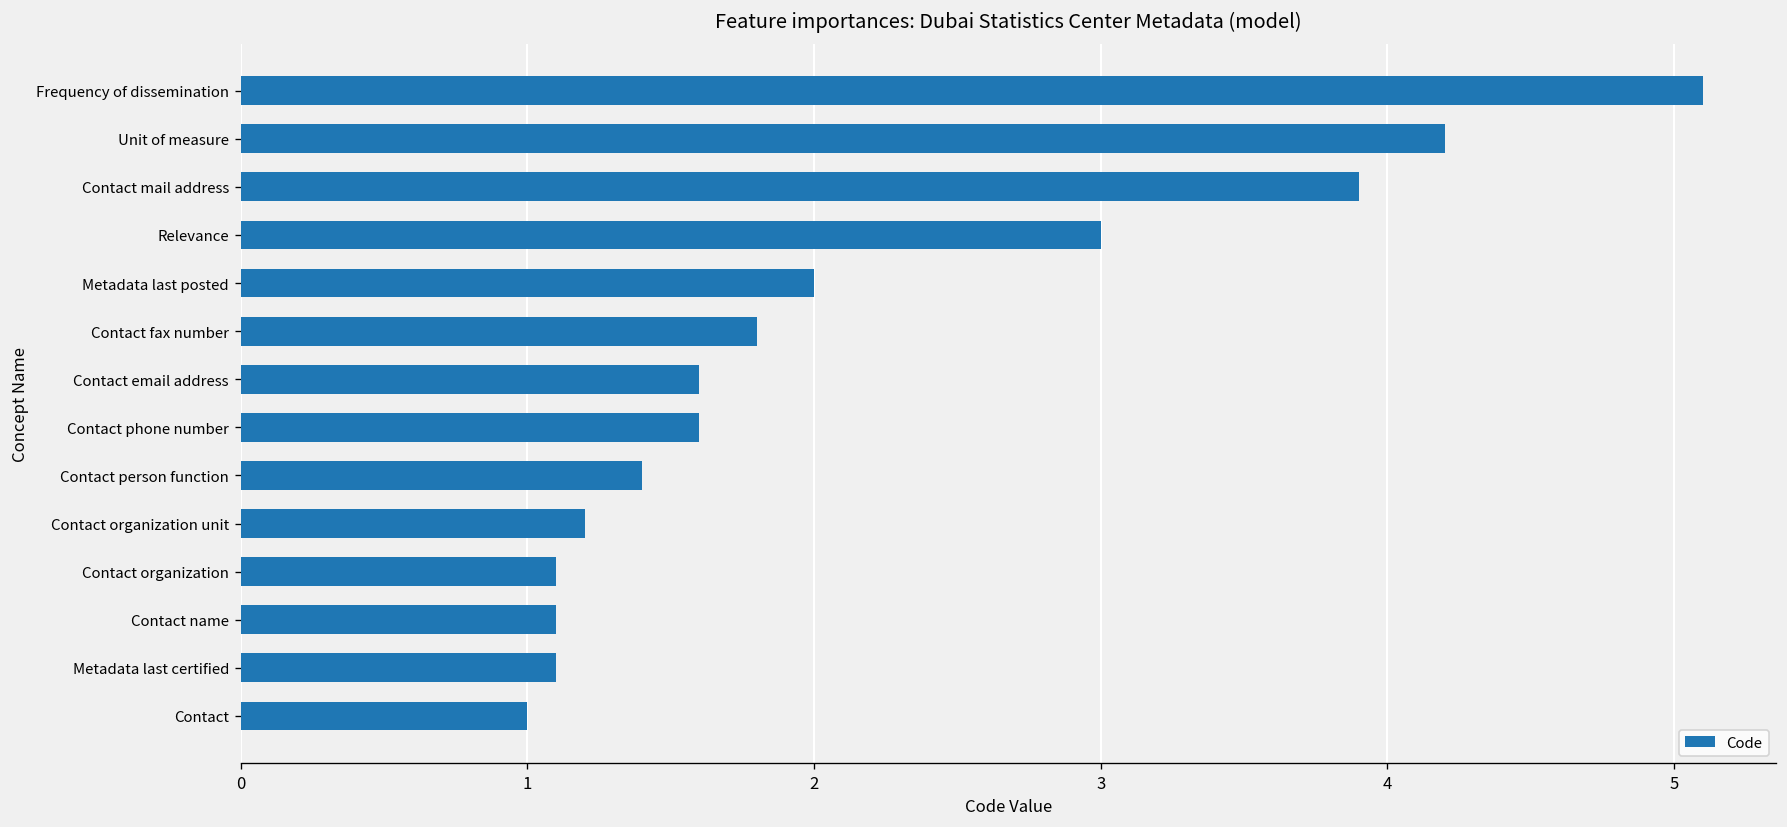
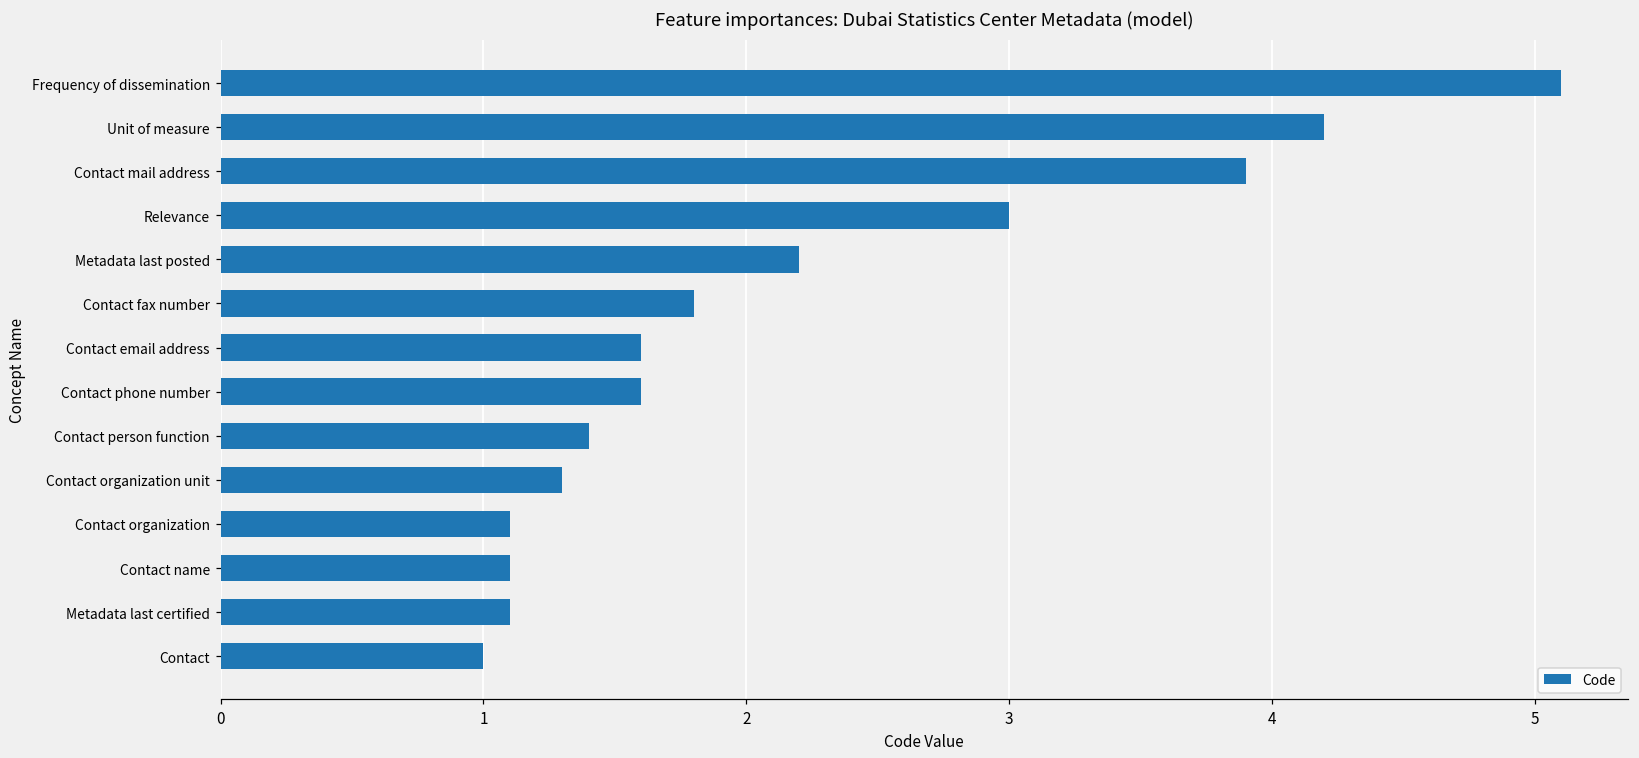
Metadata last posted: 2.0 -> 2.2
Contact organization unit: 1.2 -> 1.3
